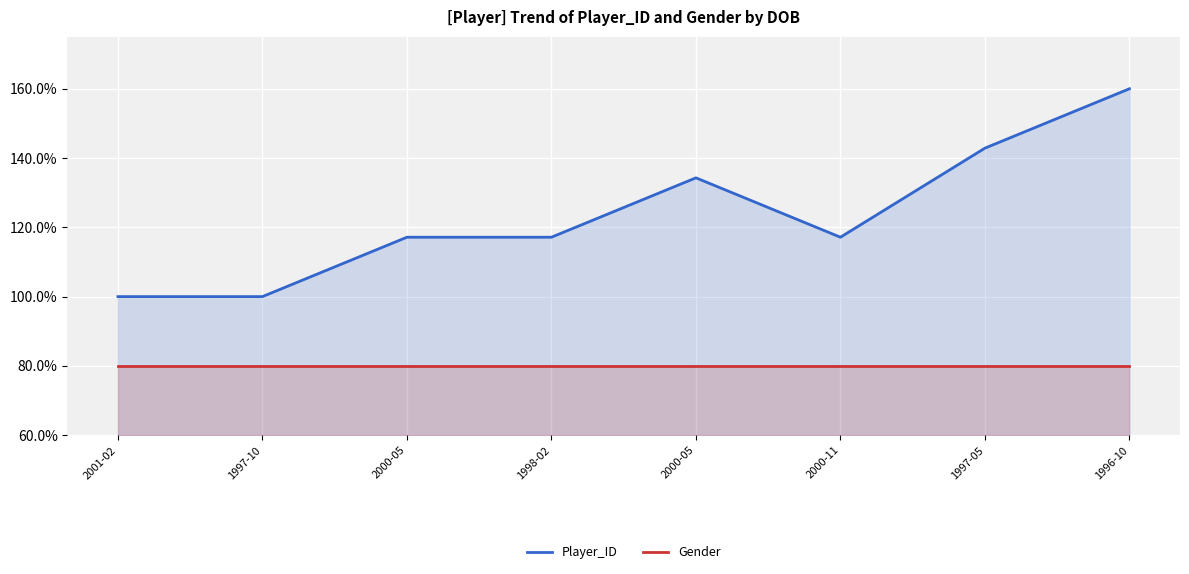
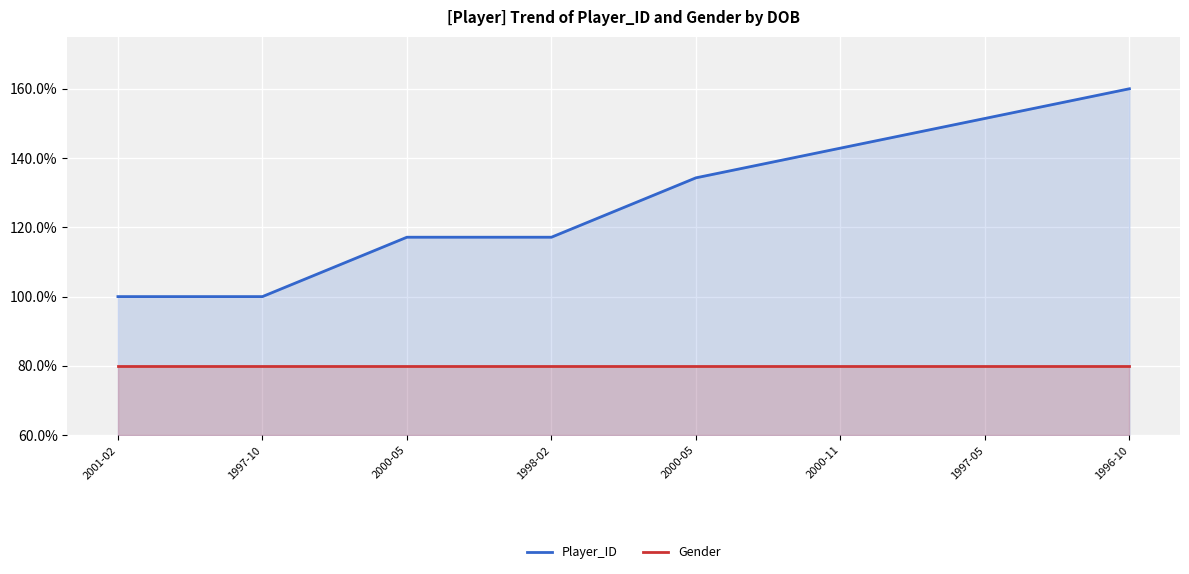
Player_ID, 2000-11: 117% -> 143%
Player_ID, 1997-05: 143% -> 151%
